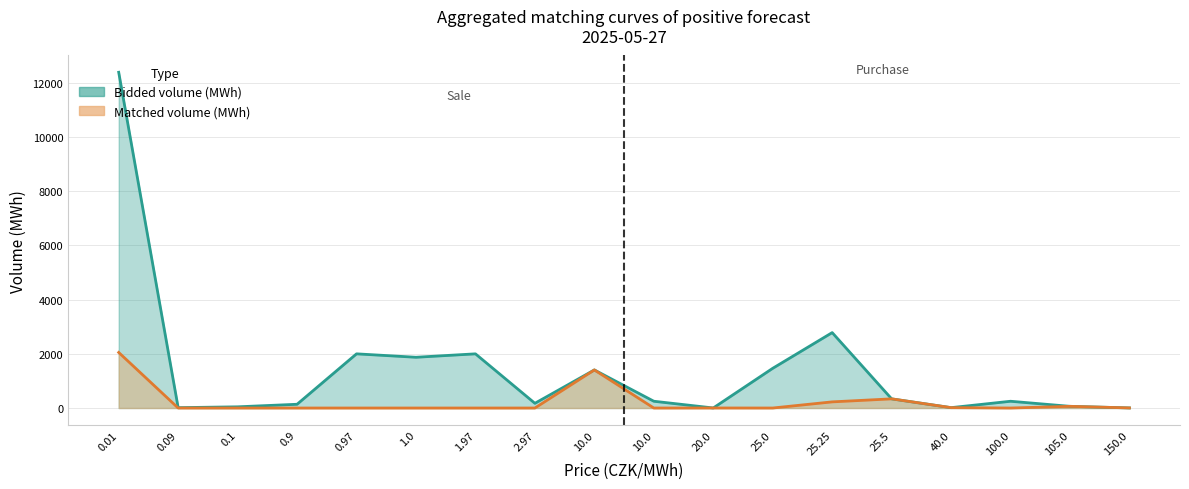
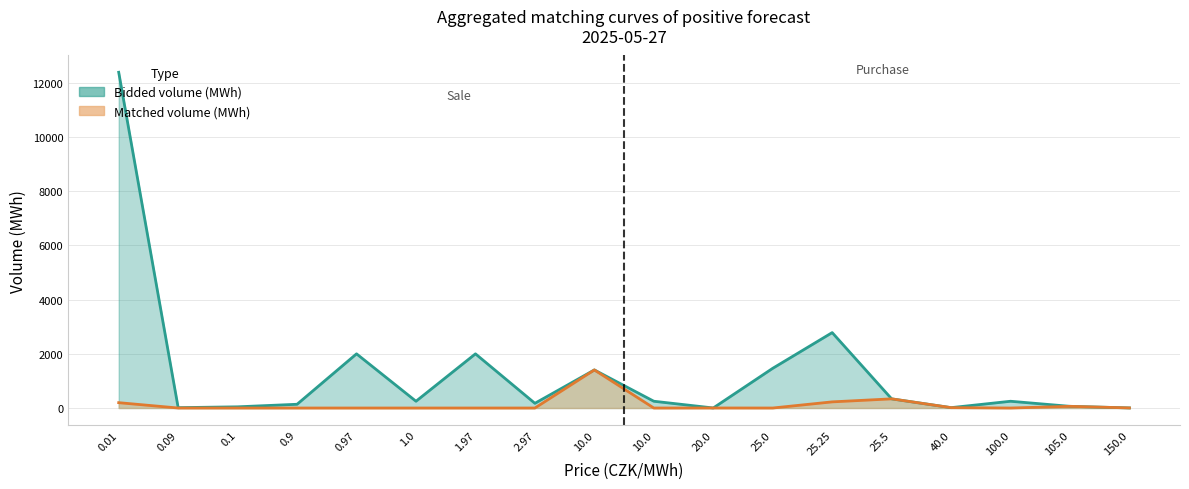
Matched volume (MWh), 0.01: 2100 -> 200
Bidded volume (MWh), 1.0: 1900 -> 300
